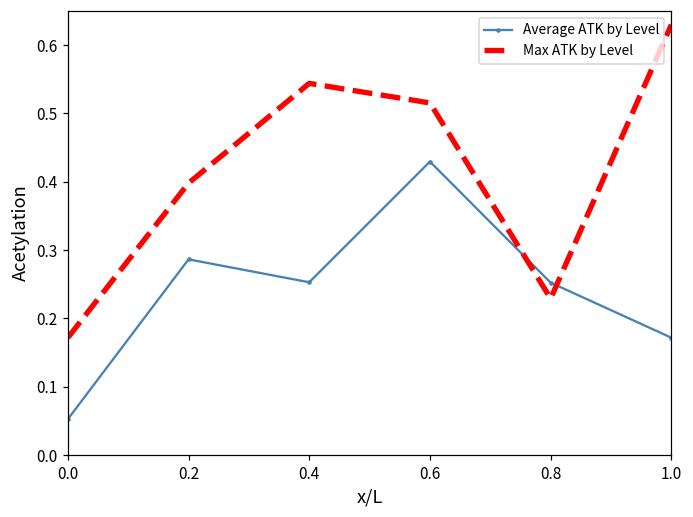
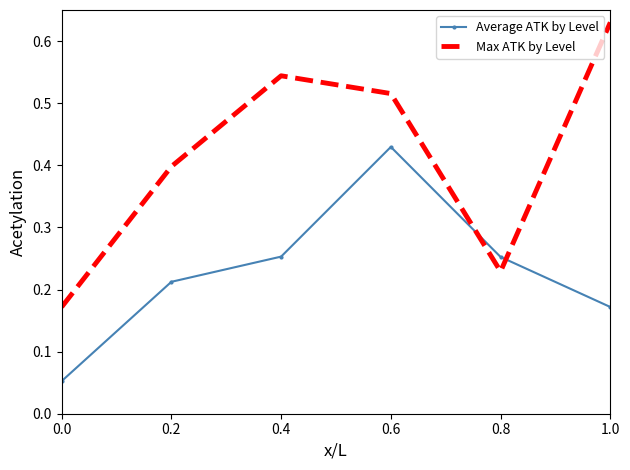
Average ATK by Level, 0.2: 0.29 -> 0.21
